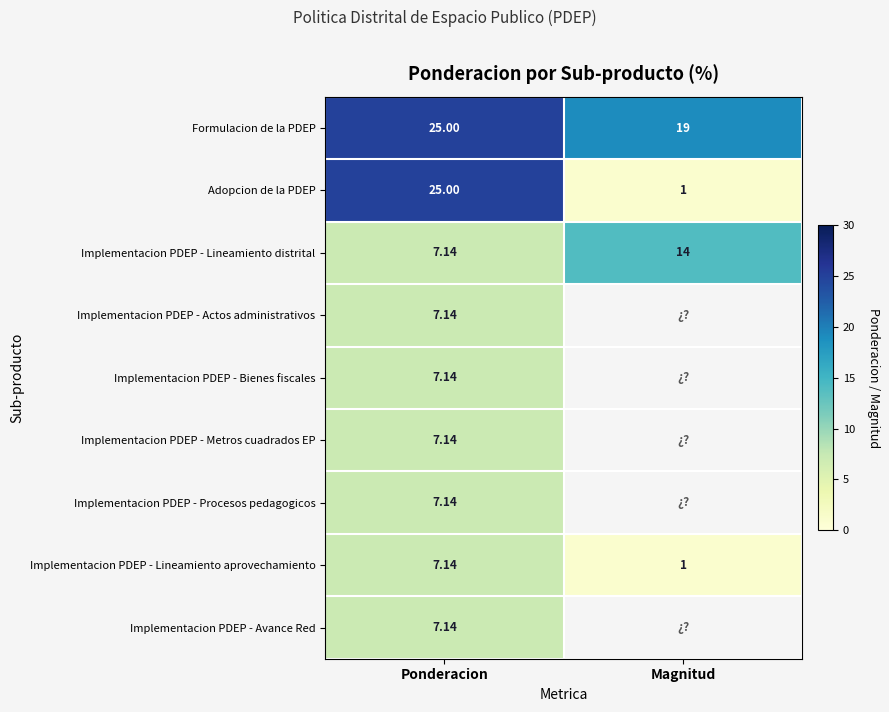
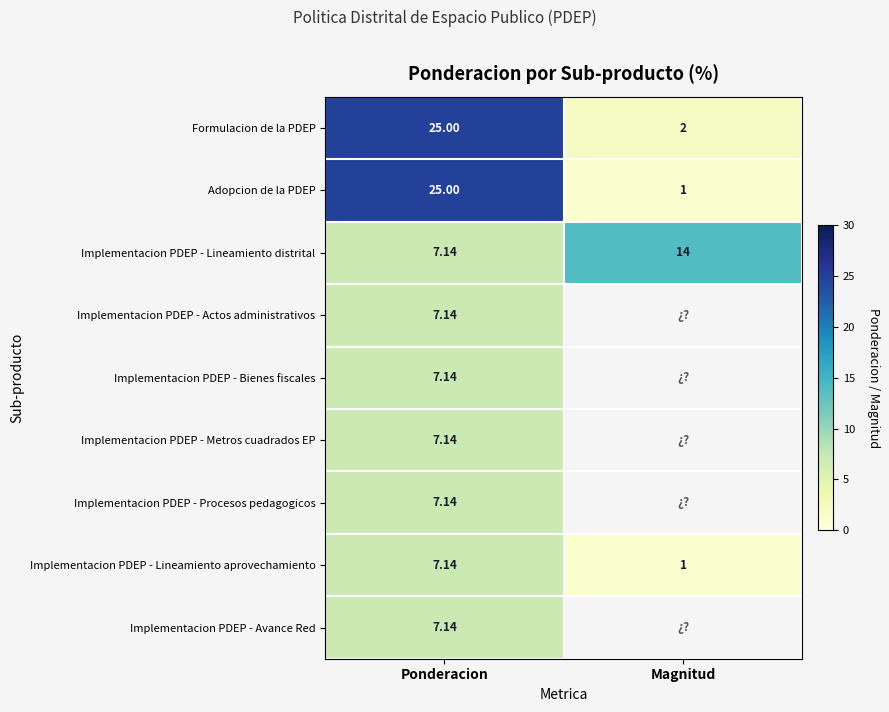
Formulacion de la PDEP, Magnitud: 19 -> 2
